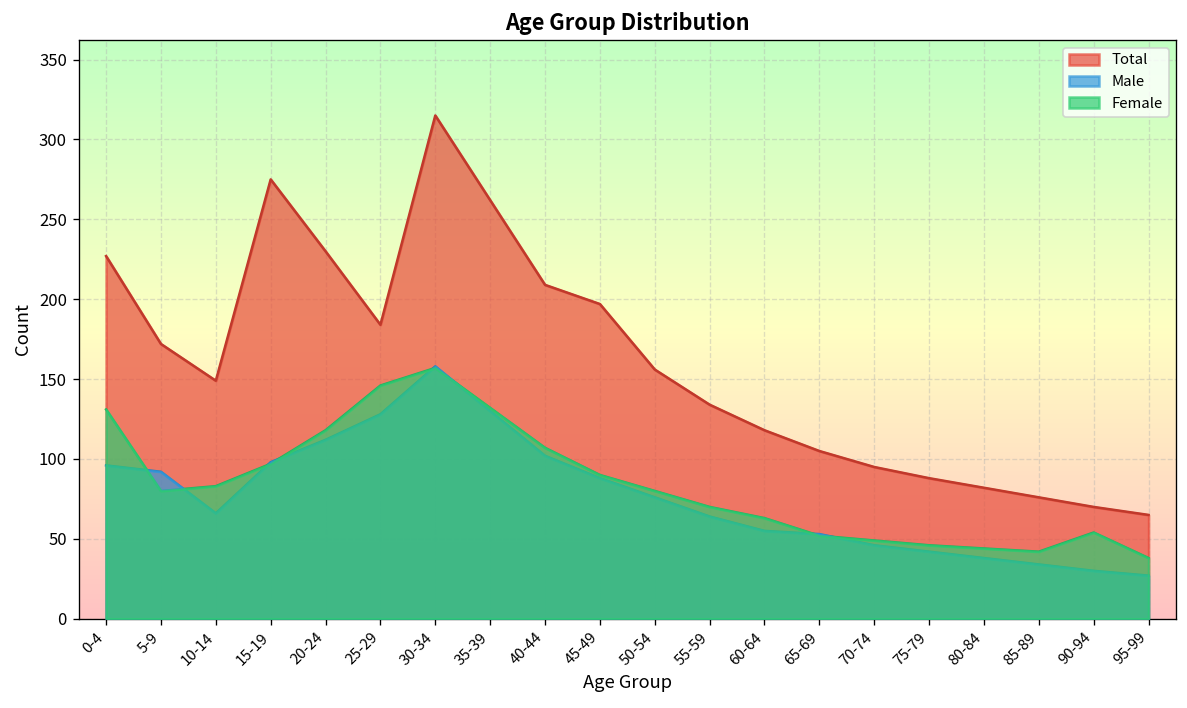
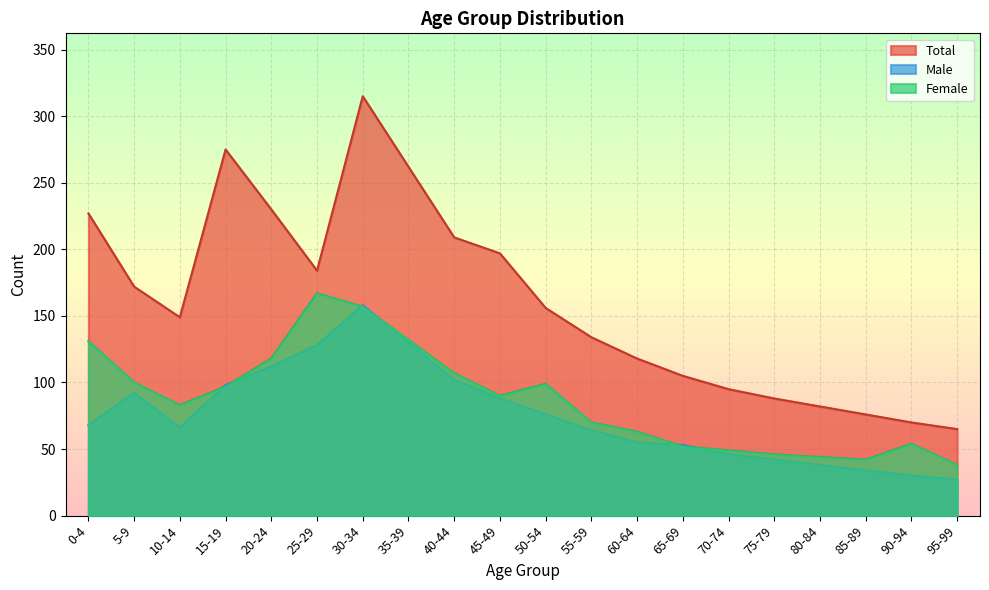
Male, 0-4: 96 -> 68
Female, 5-9: 80 -> 100
Female, 25-29: 146 -> 167
Female, 50-54: 80 -> 99
